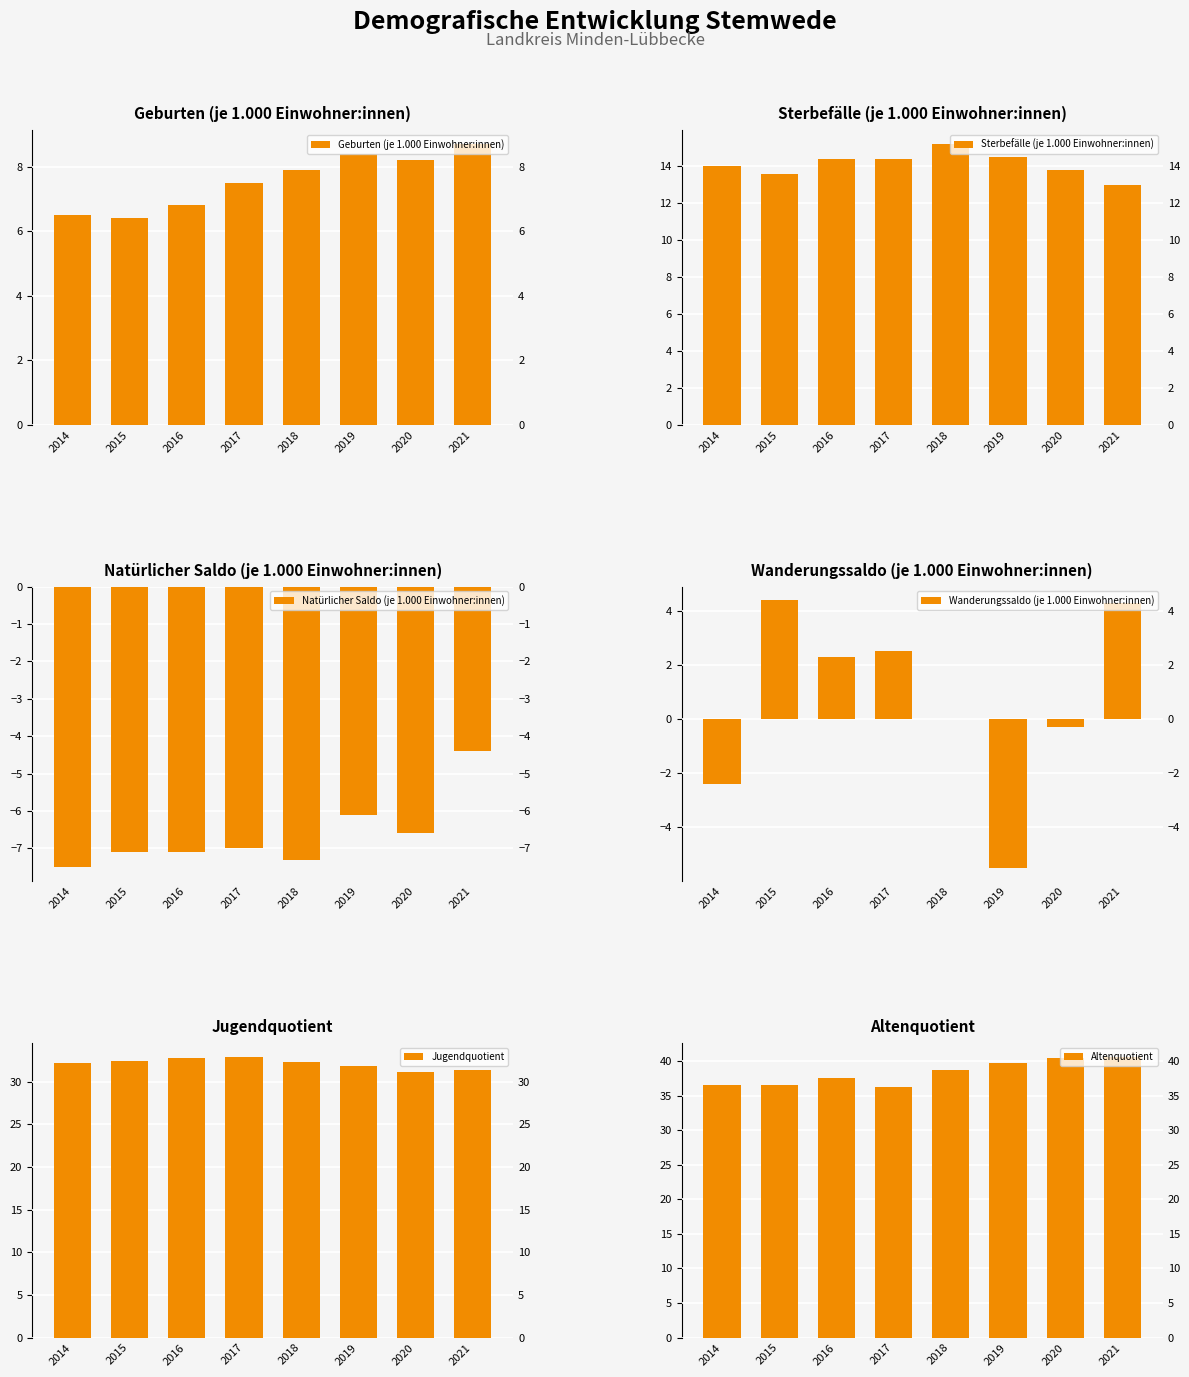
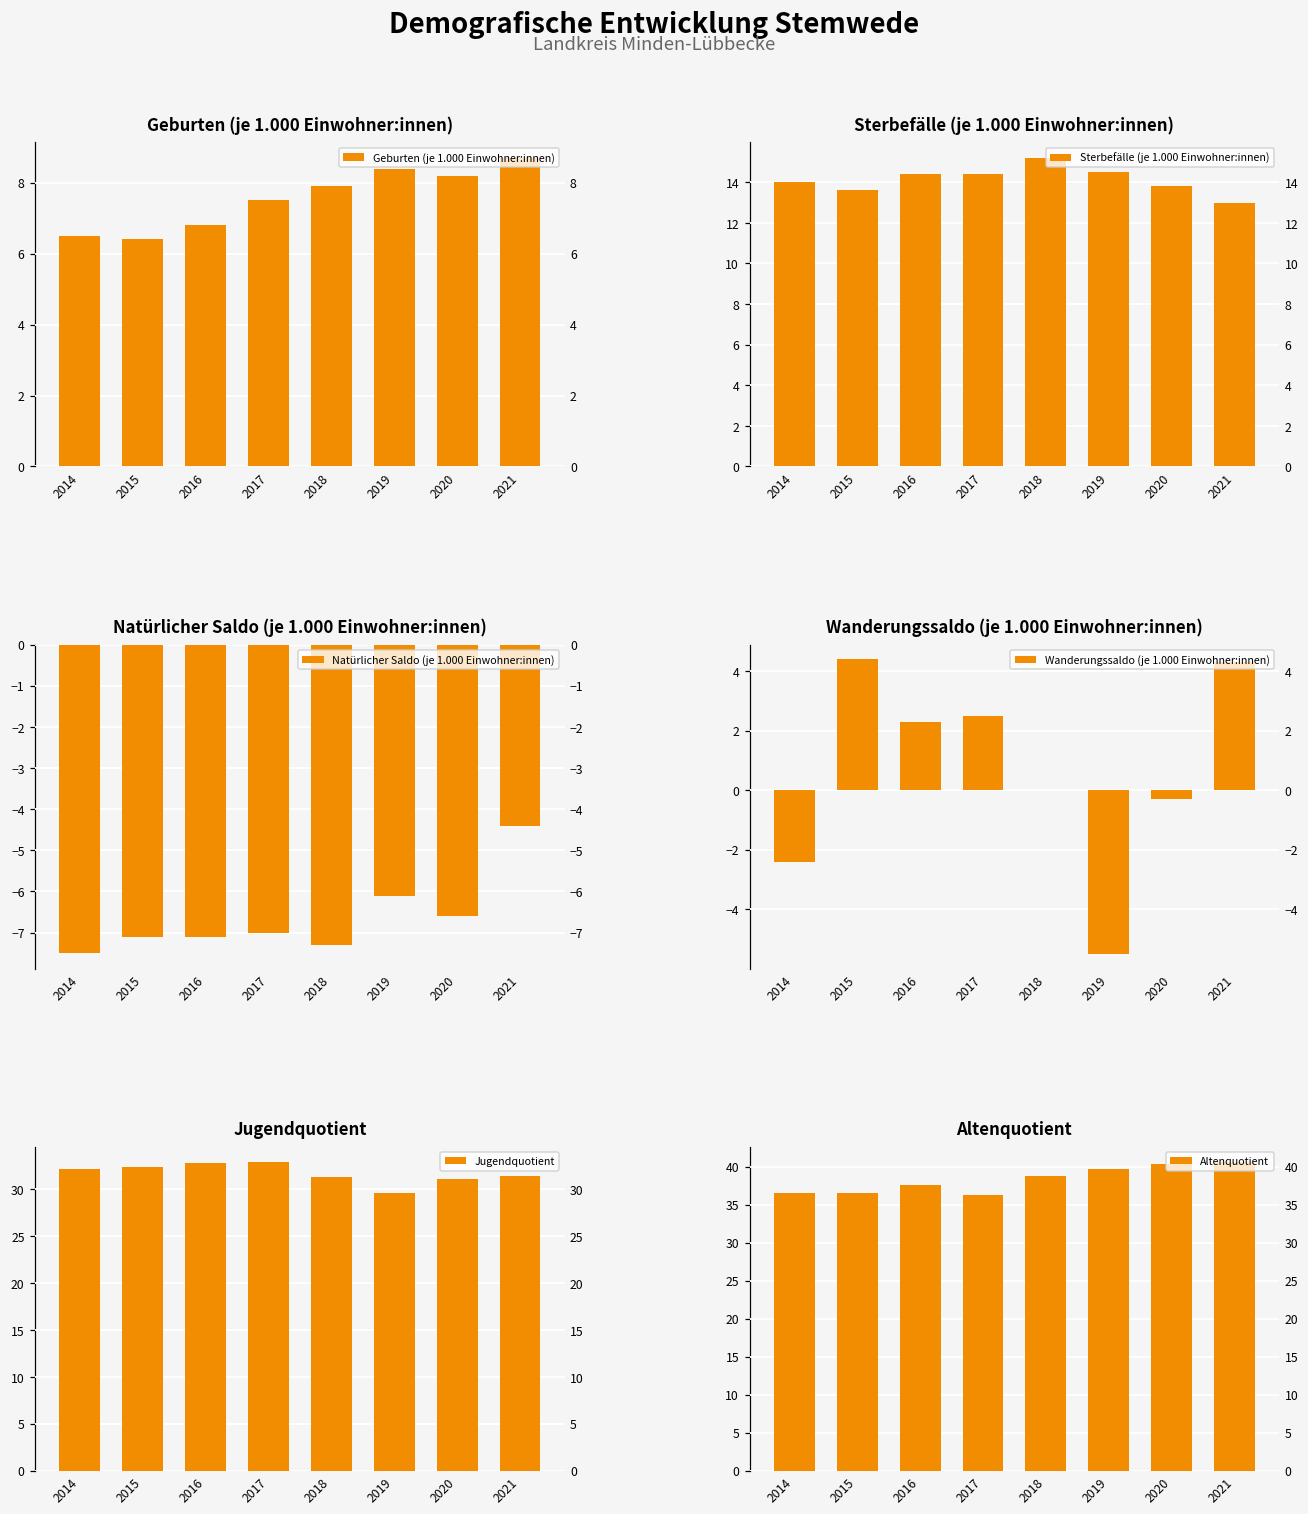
Jugendquotient, 2018: 32 -> 31
Jugendquotient, 2019: 32 -> 30
